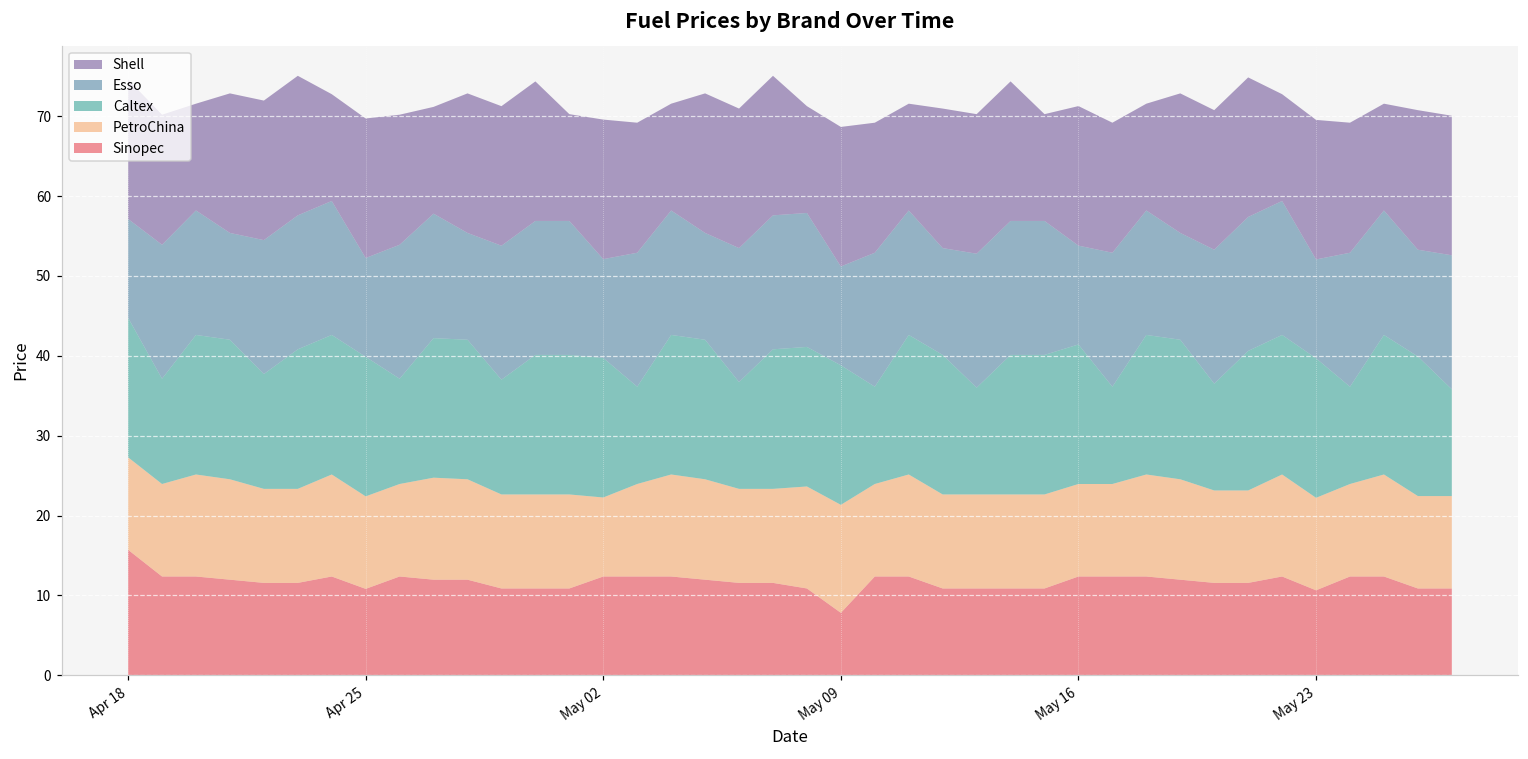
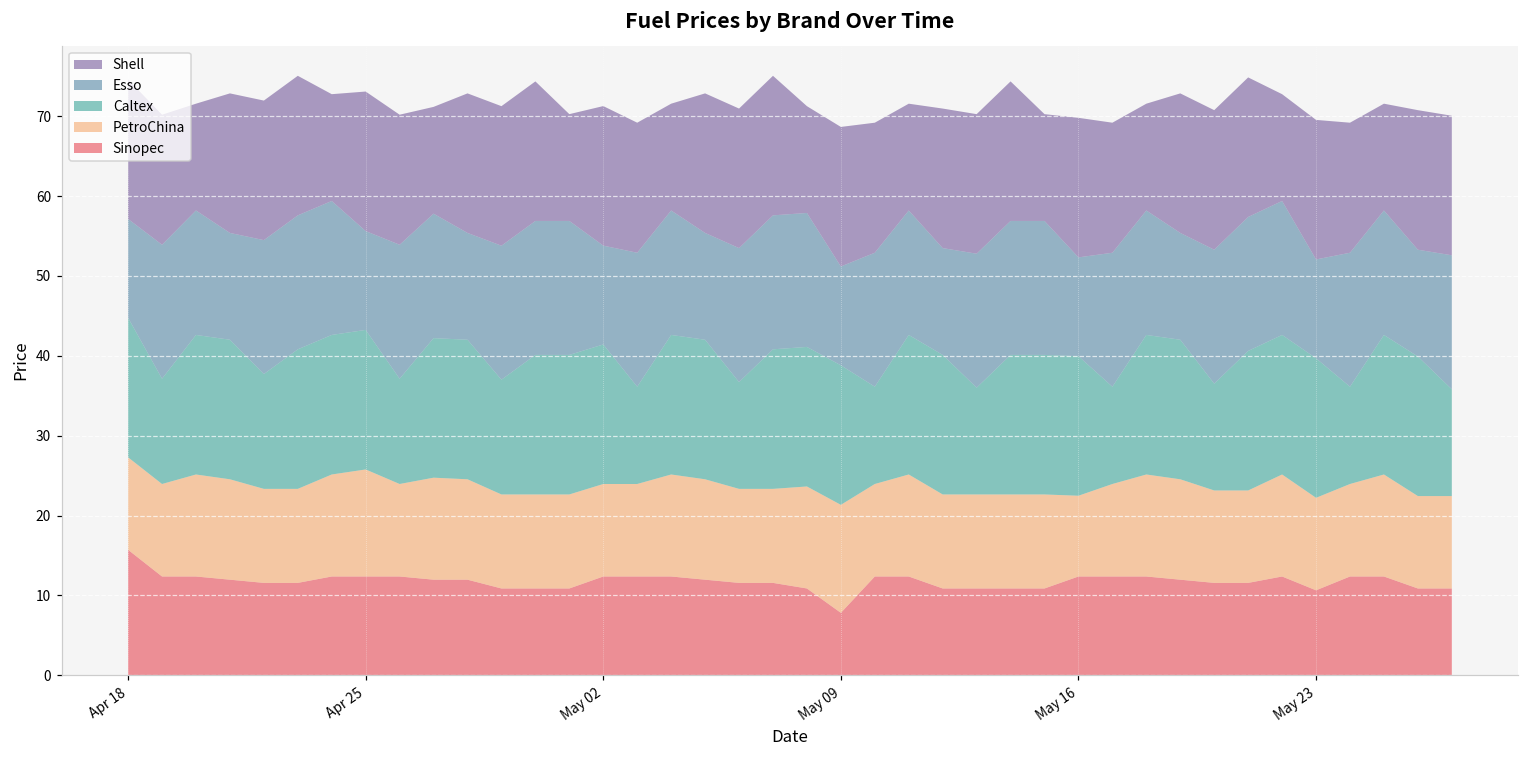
Sinopec, Apr 25: 11 -> 12
PetroChina, Apr 25: 12 -> 13
PetroChina, May 02: 10 -> 12
PetroChina, May 16: 12 -> 10
